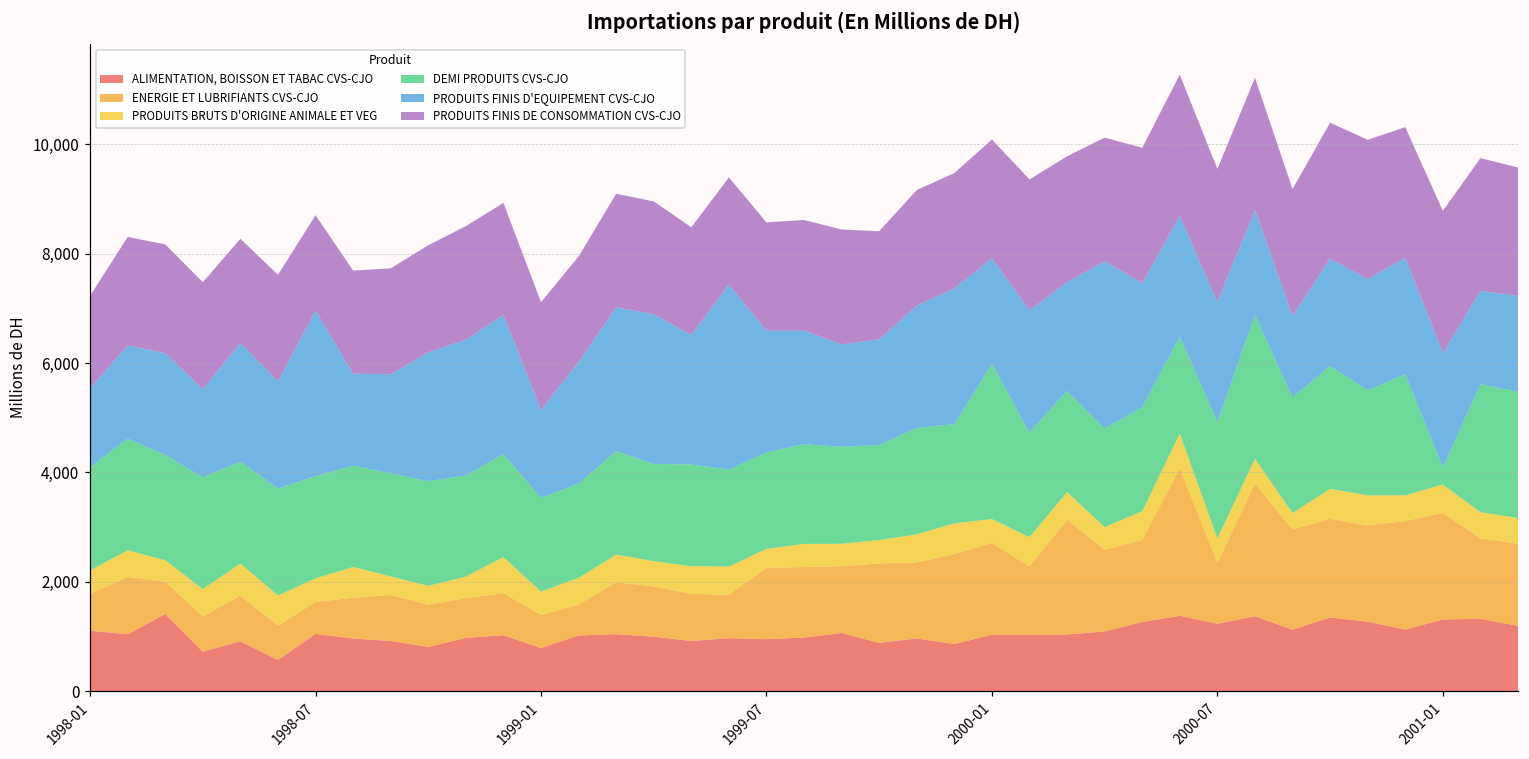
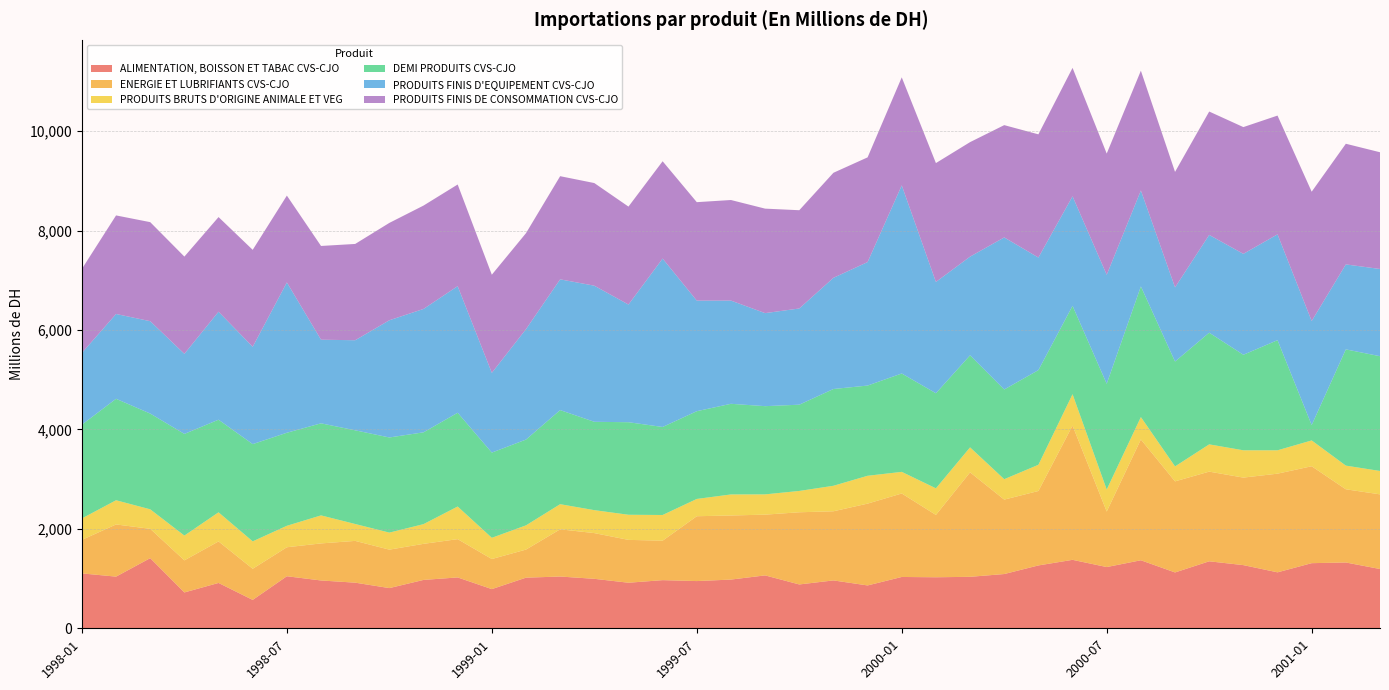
DEMI PRODUITS CVS-CJO, 2000-01: 2,800 -> 2,000
PRODUITS FINIS D'EQUIPEMENT CVS-CJO, 2000-01: 1,900 -> 3,800
